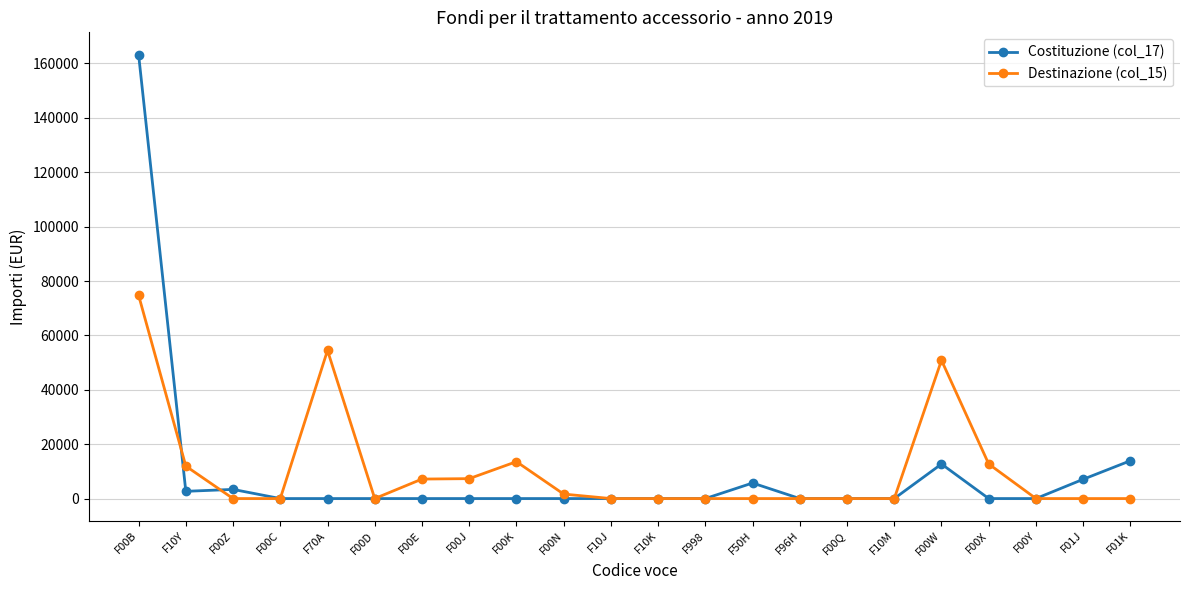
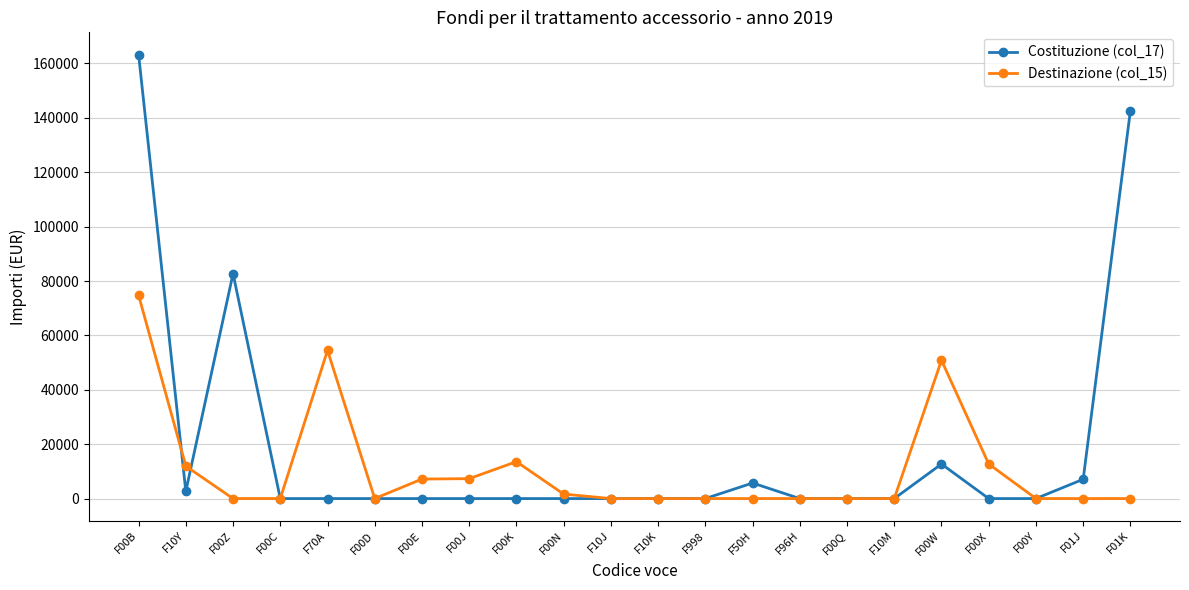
Costituzione (col_17), F00Z: 3000 -> 83000
Costituzione (col_17), F01K: 14000 -> 143000
